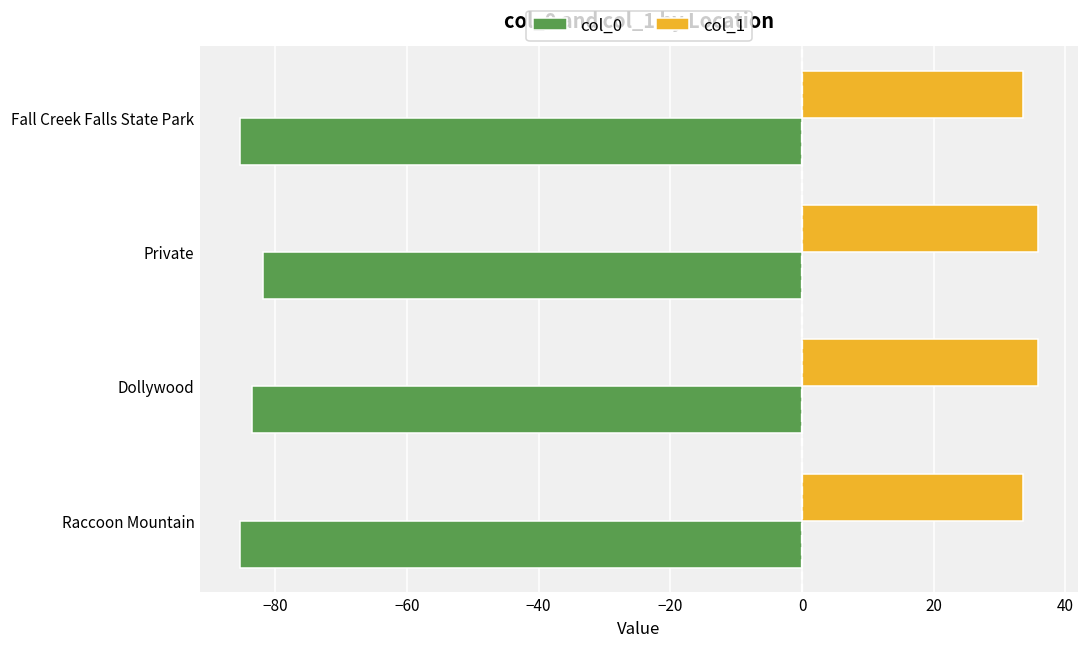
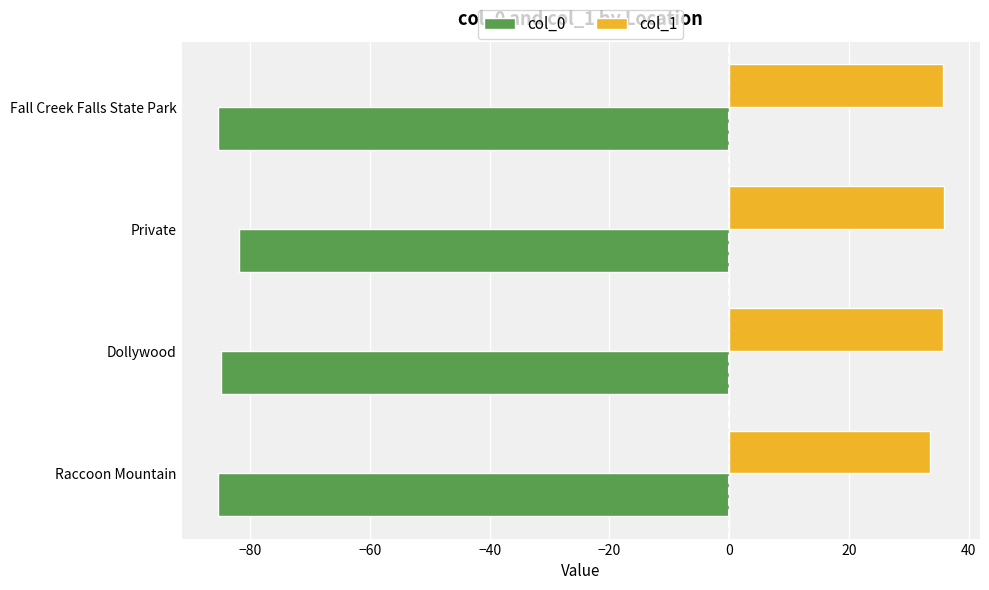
col_1, Fall Creek Falls State Park: 34 -> 36
col_0, Dollywood: -84 -> -85
